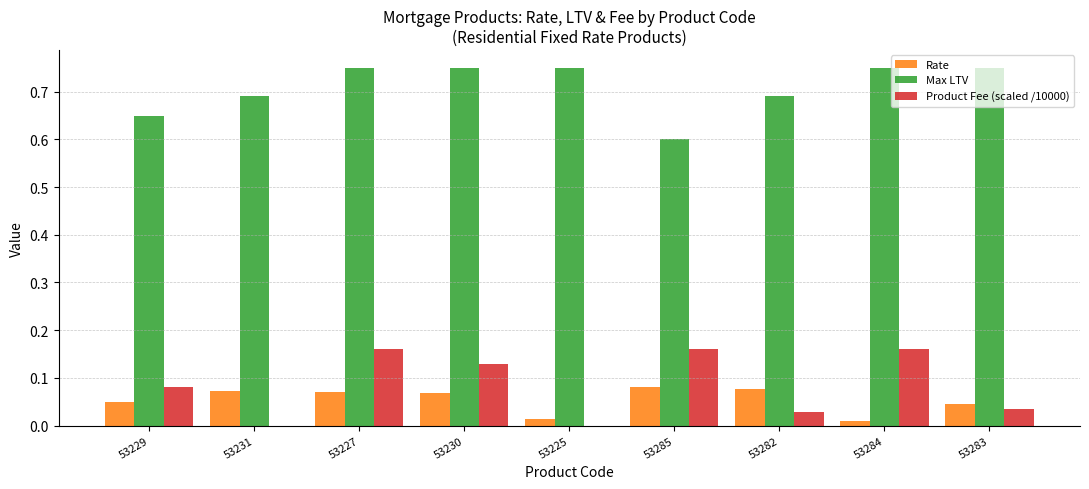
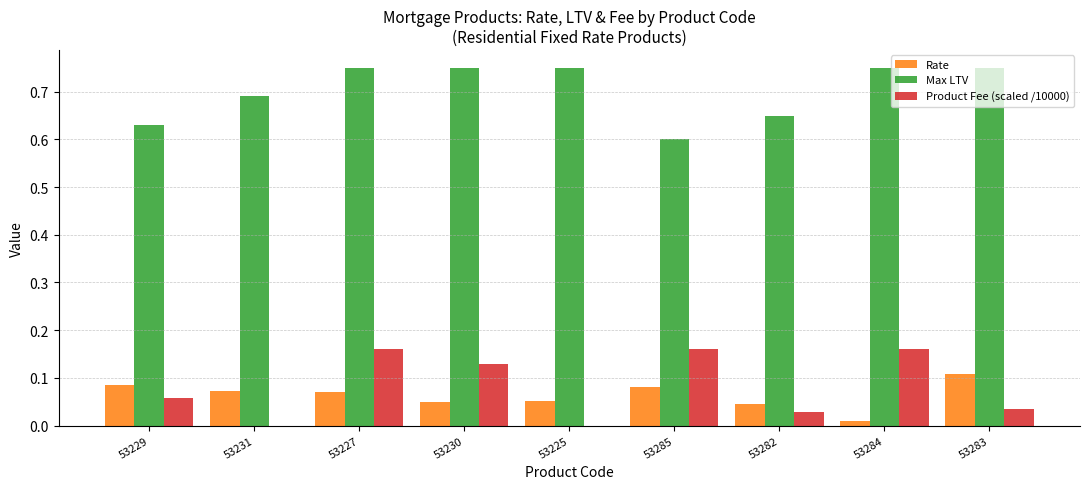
Rate, 53229: 0.05 -> 0.08
Max LTV, 53229: 0.65 -> 0.63
Product Fee (scaled /10000), 53229: 0.08 -> 0.06
Rate, 53230: 0.07 -> 0.05
Rate, 53225: 0.01 -> 0.05
Rate, 53282: 0.08 -> 0.05
Max LTV, 53282: 0.69 -> 0.65
Rate, 53283: 0.05 -> 0.11
